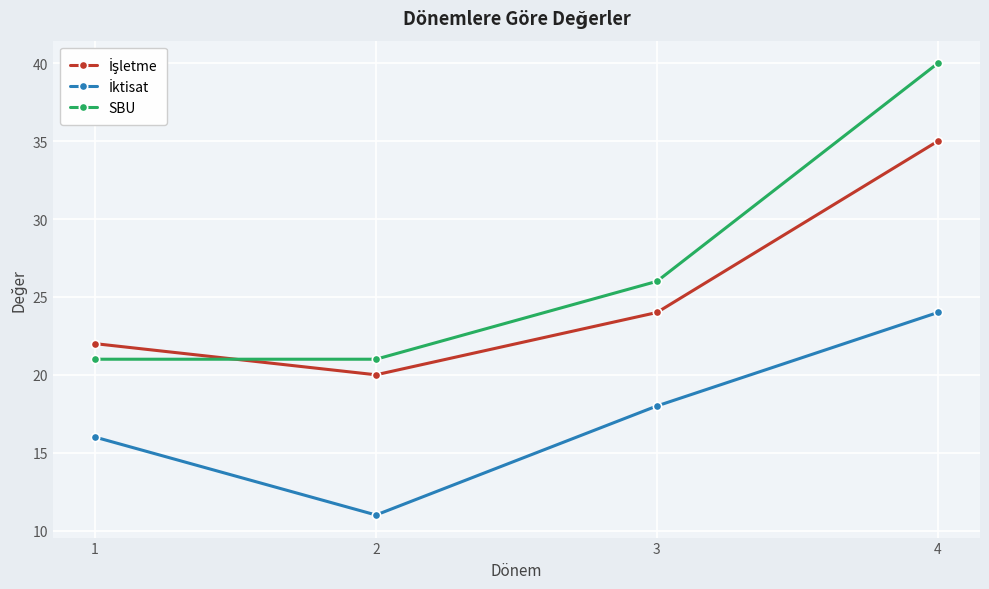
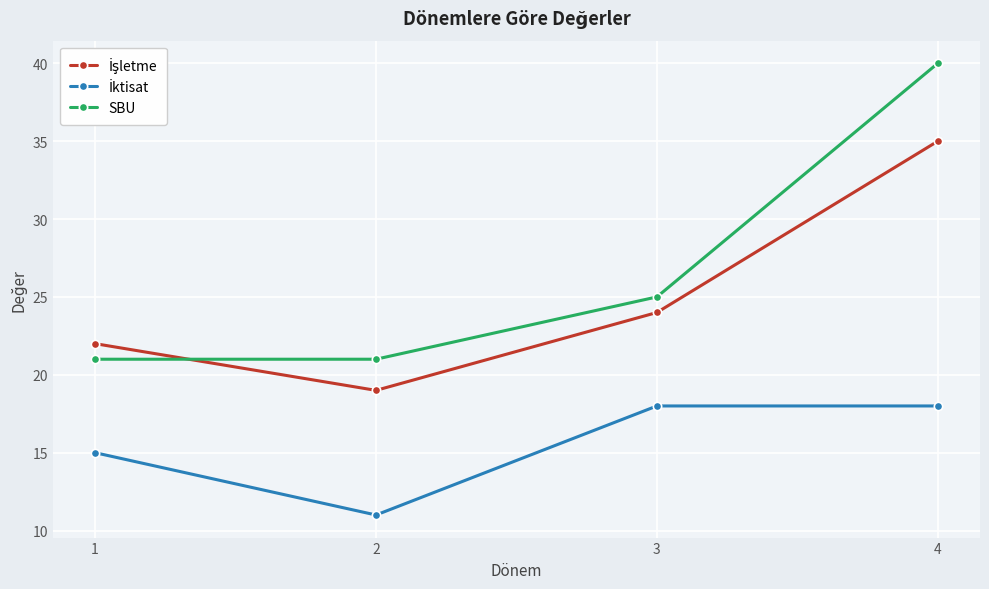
İktisat, 1: 16 -> 15
İşletme, 2: 20 -> 19
SBU, 3: 26 -> 25
İktisat, 4: 24 -> 18
